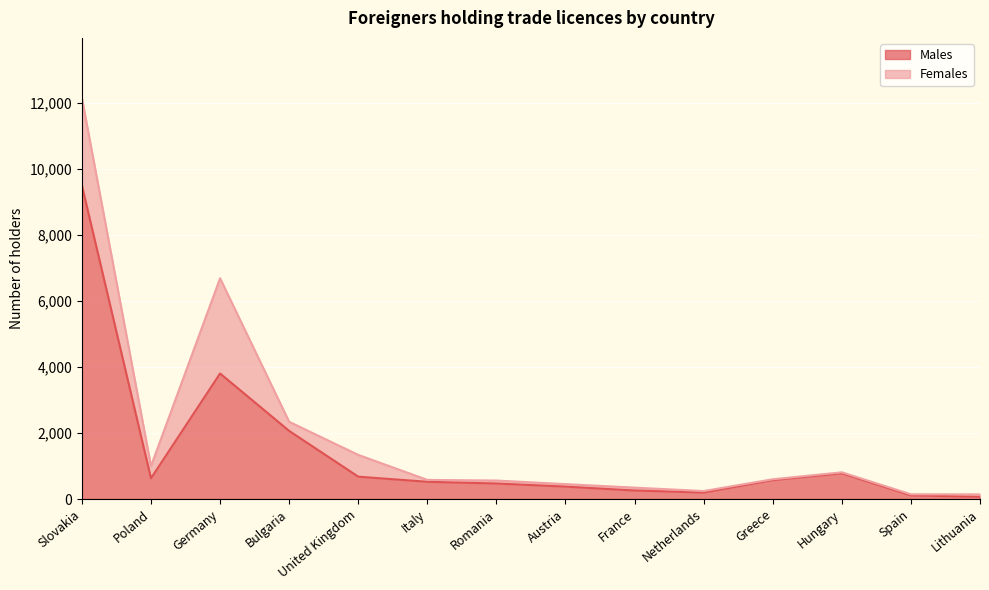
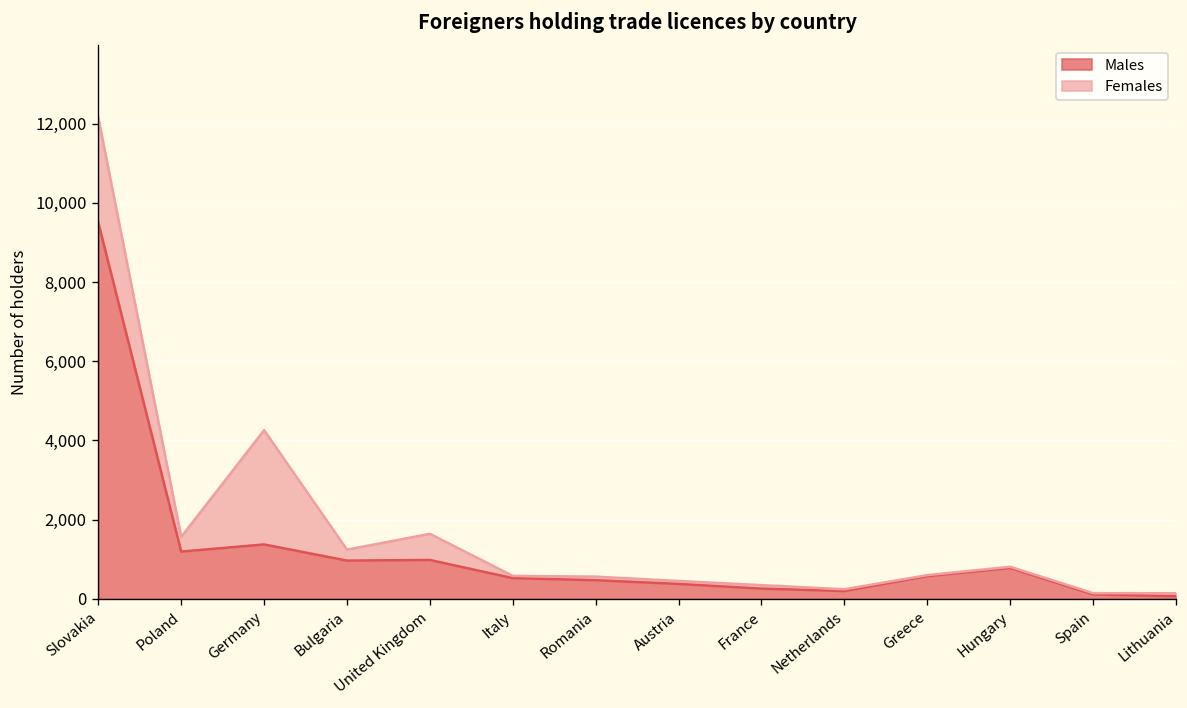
Males, Poland: 600 -> 1,200
Males, Germany: 3,800 -> 1,400
Males, Bulgaria: 2,100 -> 1,000
Males, United Kingdom: 700 -> 1,000
